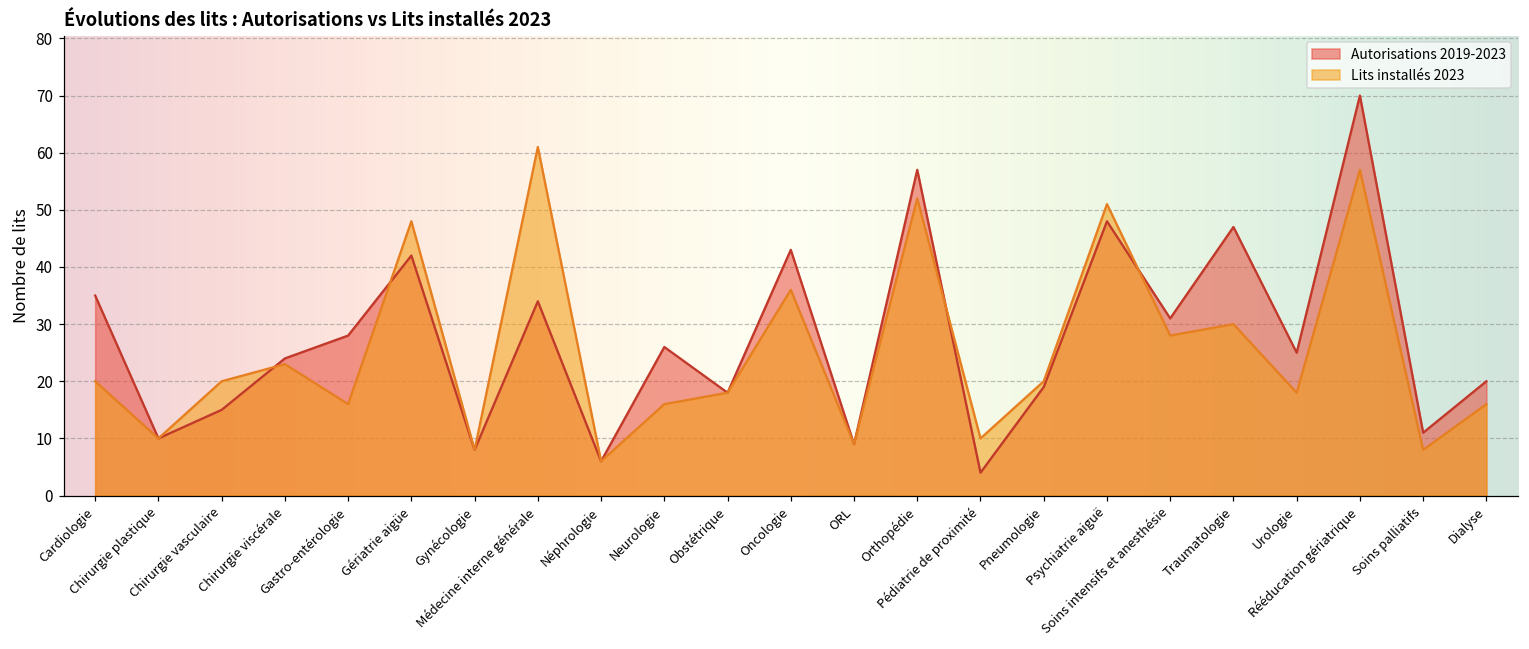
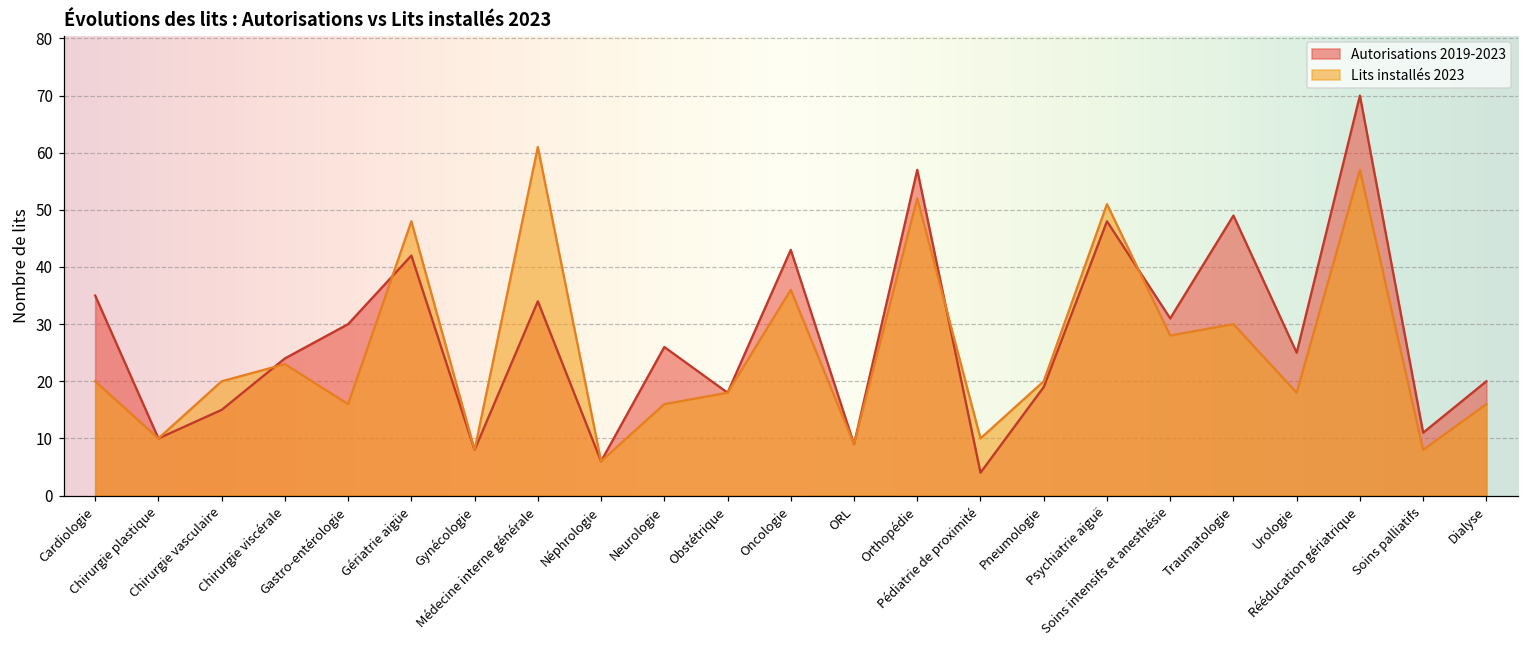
Autorisations 2019-2023, Gastro-entérologie: 28 -> 30
Autorisations 2019-2023, Traumatologie: 47 -> 49
